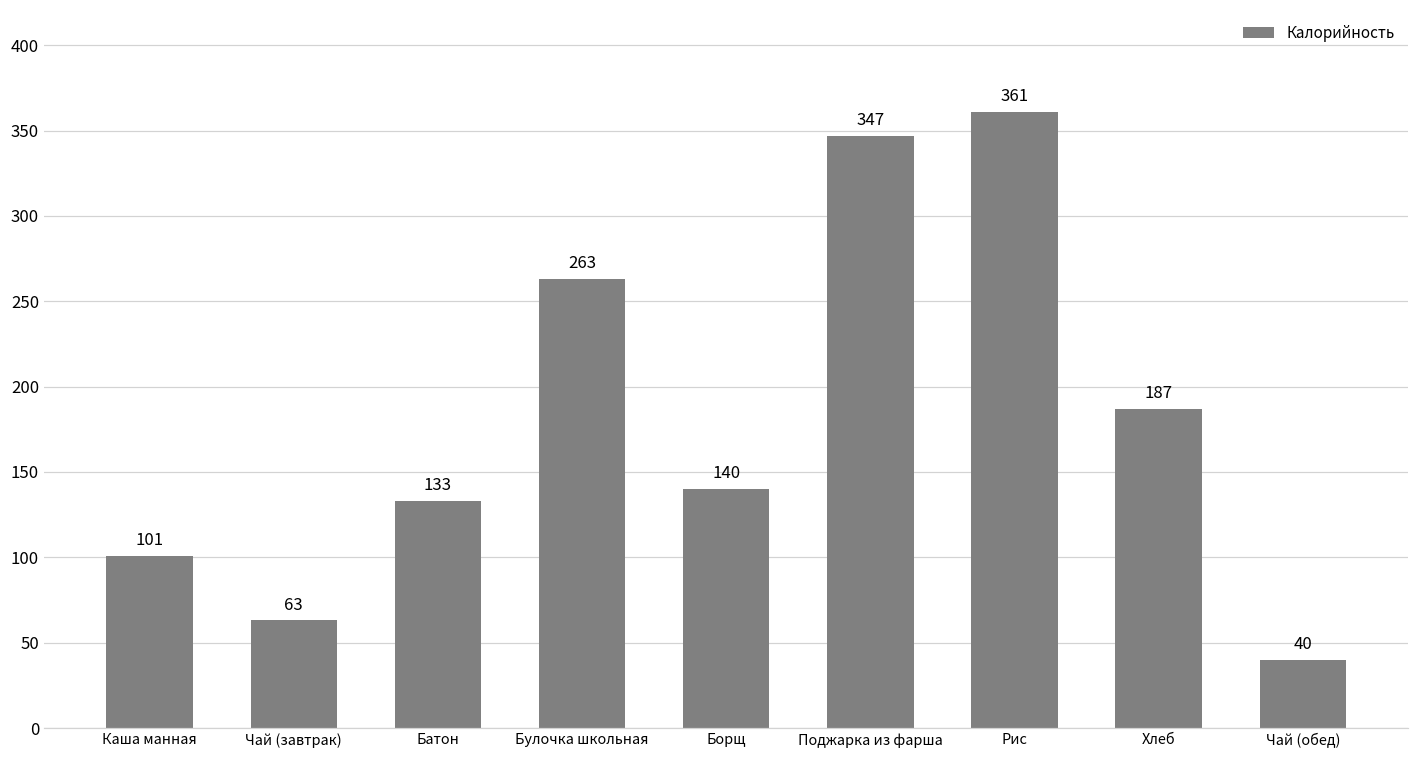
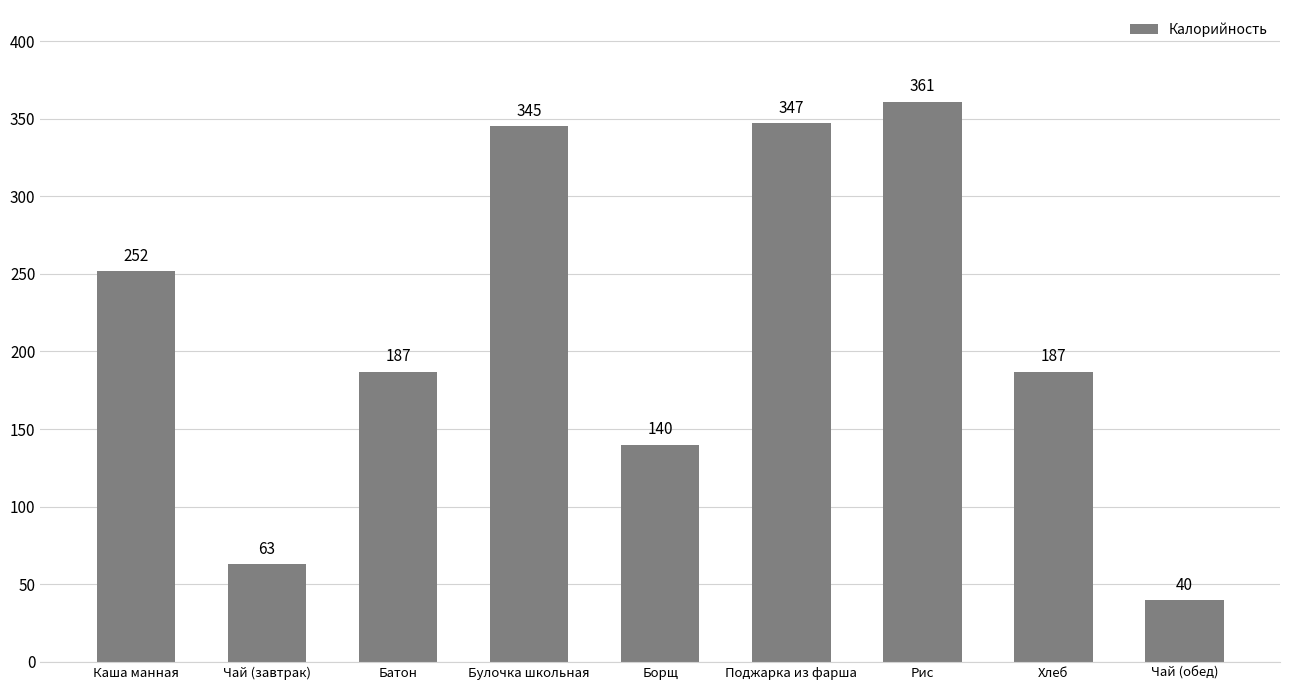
Каша манная: 101 -> 252
Батон: 133 -> 187
Булочка школьная: 263 -> 345
